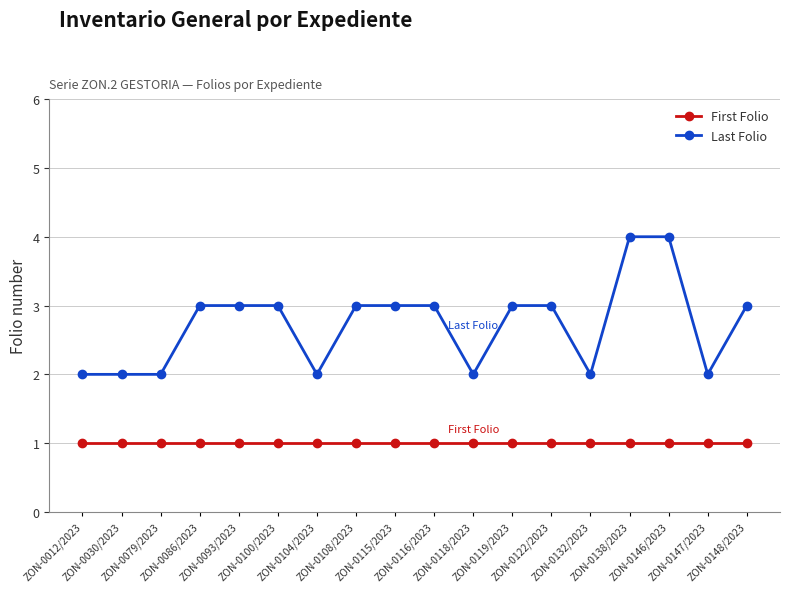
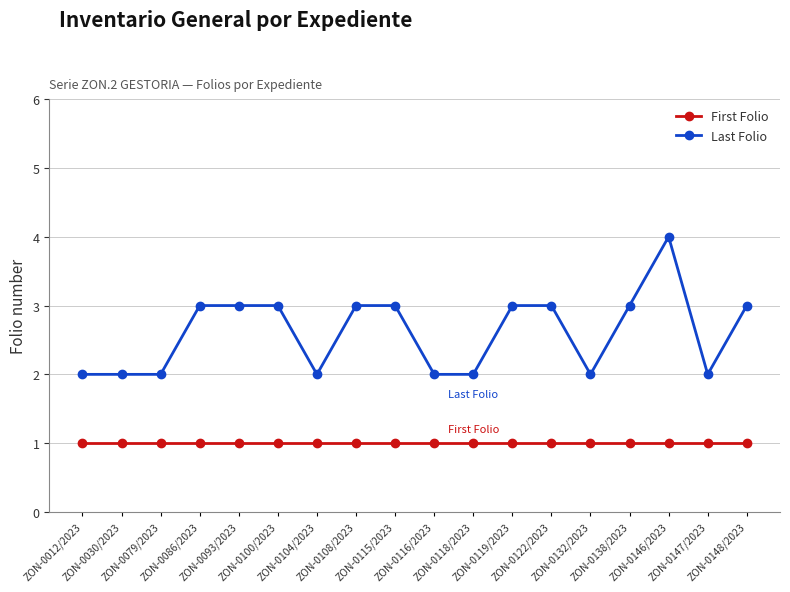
Last Folio, ZON-0116/2023: 3 -> 2
Last Folio, ZON-0138/2023: 4 -> 3
